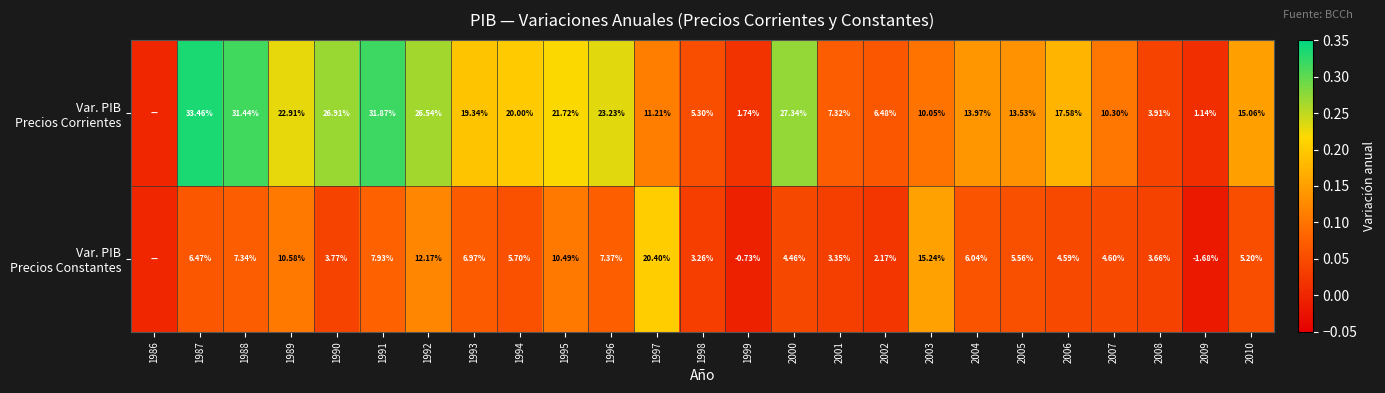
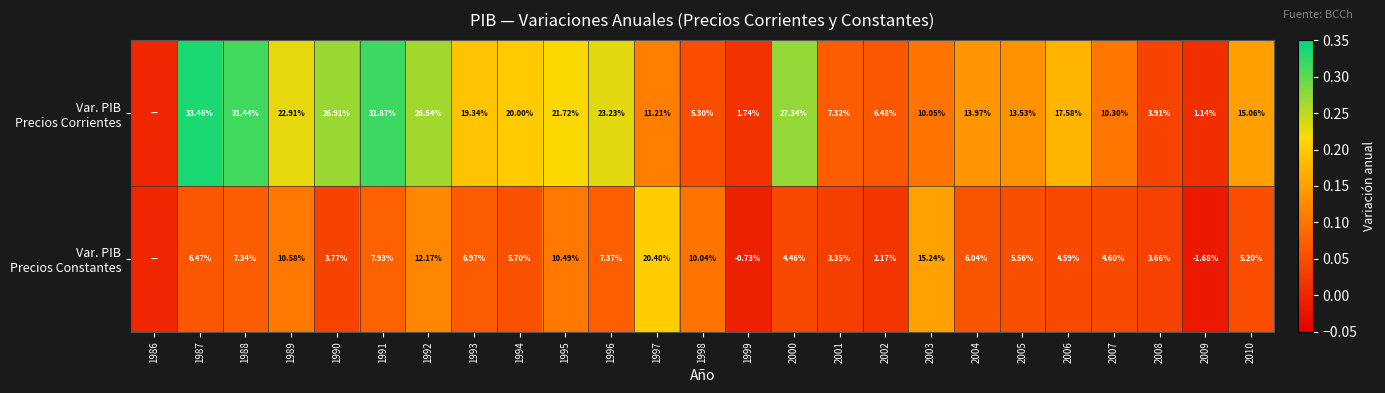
Var. PIB Precios Constantes, 1998: 3.26% -> 10.04%
